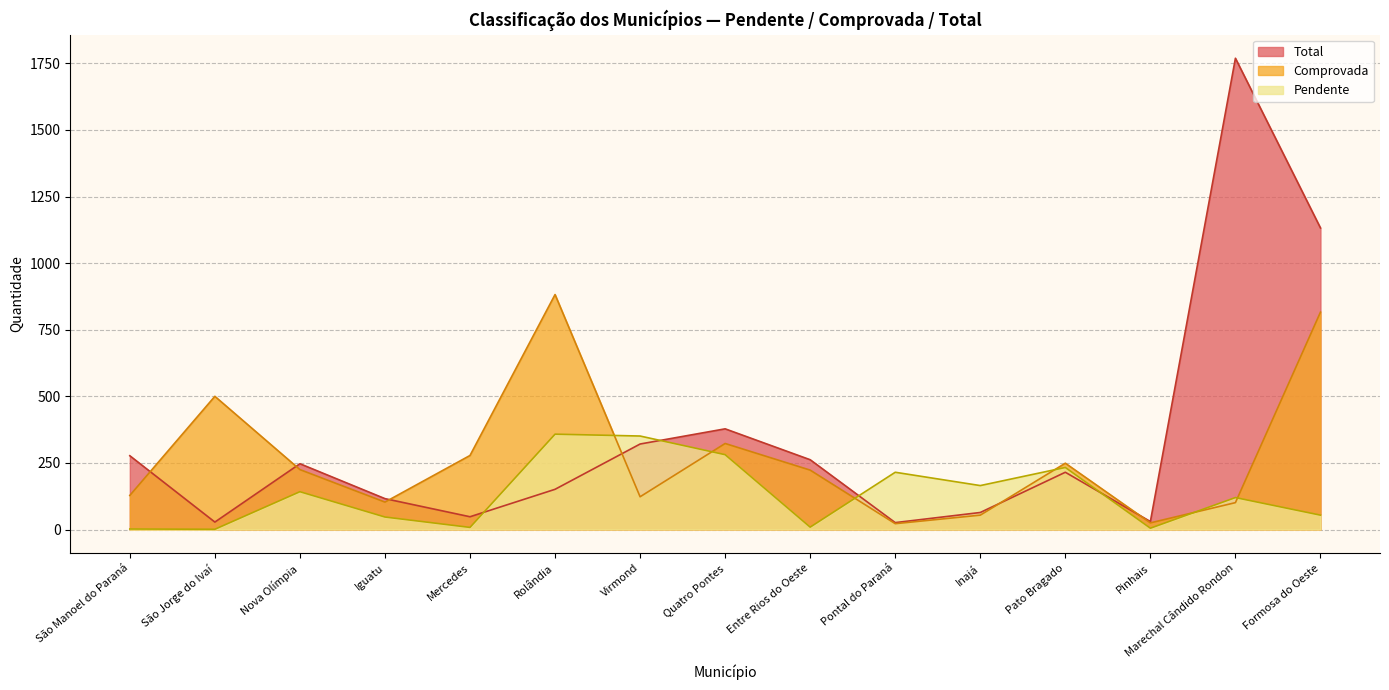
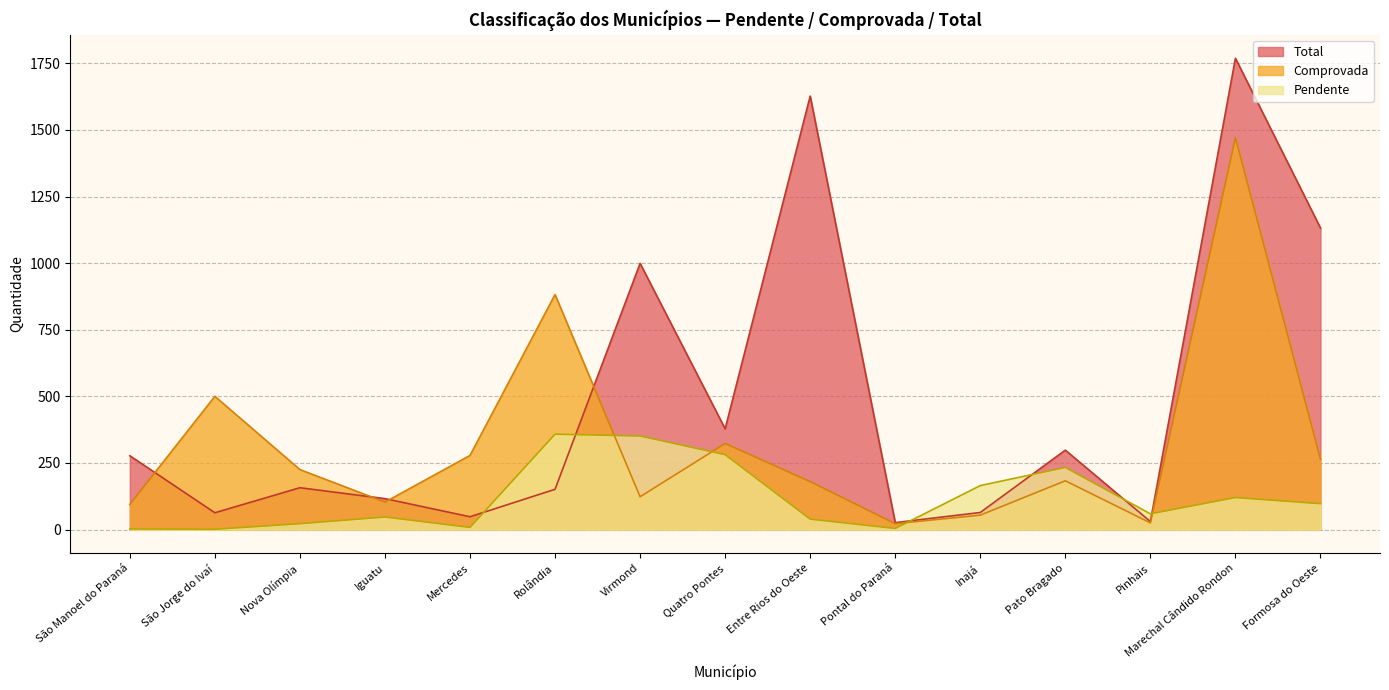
Comprovada, São Manoel do Paraná: 130 -> 90
Total, São Jorge do Ivaí: 30 -> 60
Total, Nova Olímpia: 250 -> 160
Pendente, Nova Olímpia: 140 -> 20
Total, Virmond: 320 -> 1000
Total, Entre Rios do Oeste: 260 -> 1630
Comprovada, Entre Rios do Oeste: 220 -> 180
Pendente, Entre Rios do Oeste: 10 -> 40
Pendente, Pontal do Paraná: 220 -> 0
Total, Pato Bragado: 220 -> 300
Comprovada, Pato Bragado: 250 -> 180
Pendente, Pinhais: 10 -> 60
Comprovada, Marechal Cândido Rondon: 100 -> 1470
Comprovada, Formosa do Oeste: 820 -> 260
Pendente, Formosa do Oeste: 50 -> 100
